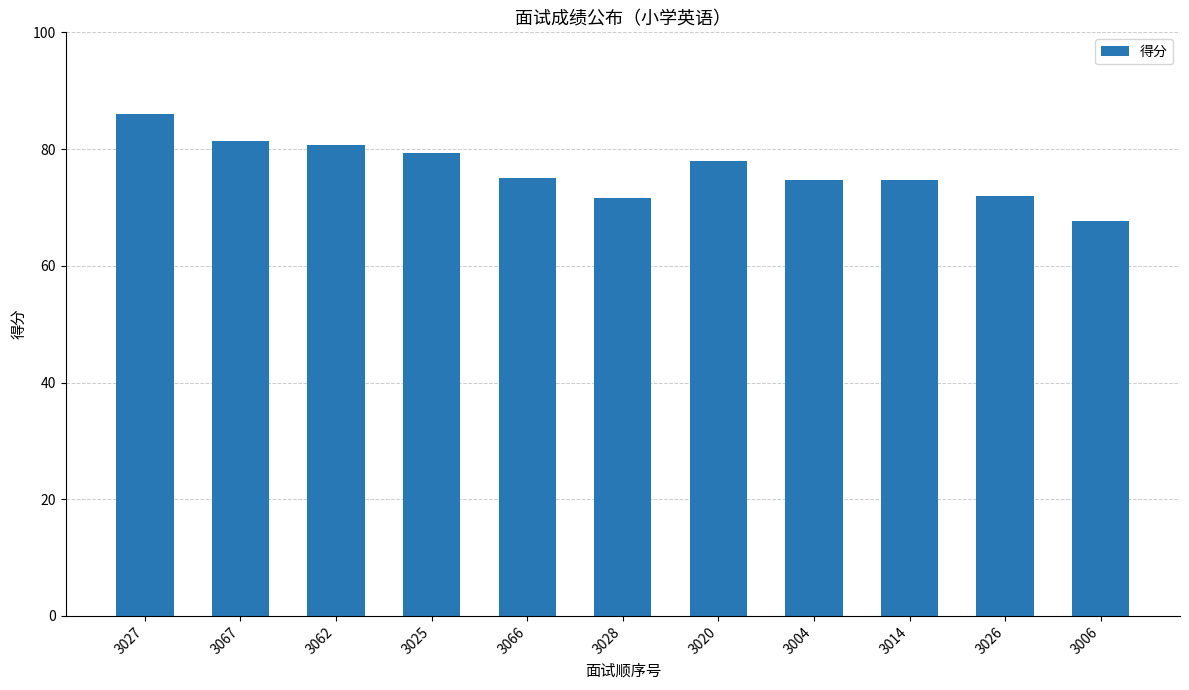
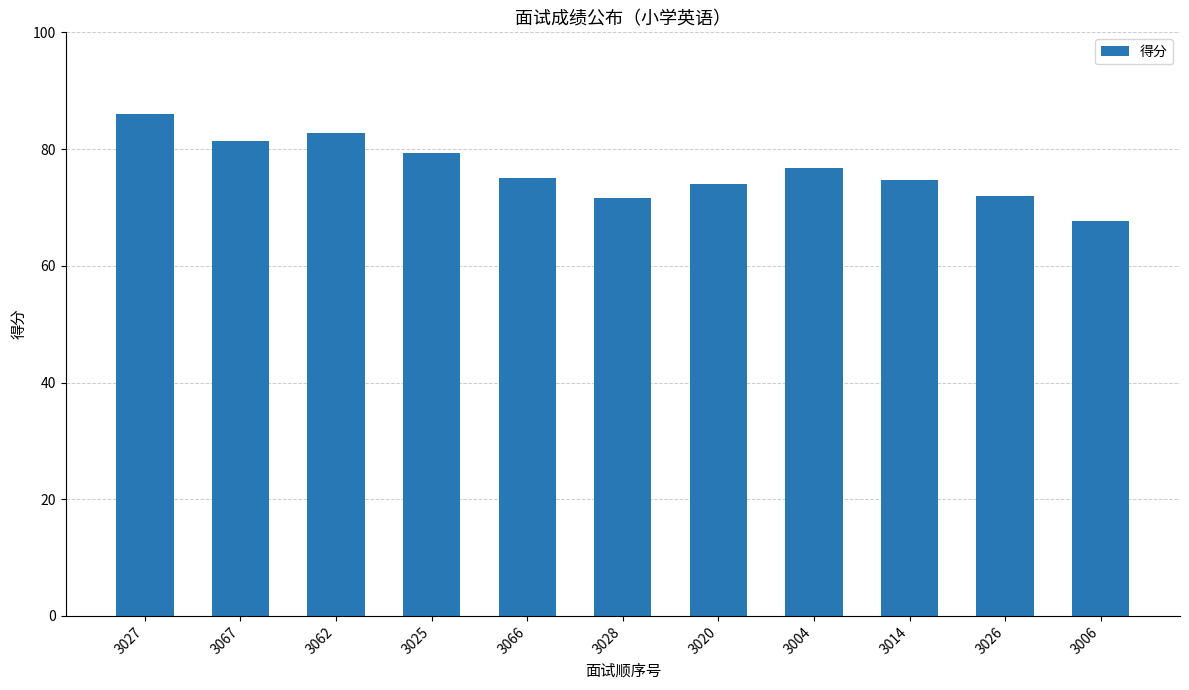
3062: 81 -> 83
3020: 78 -> 74
3004: 75 -> 77
